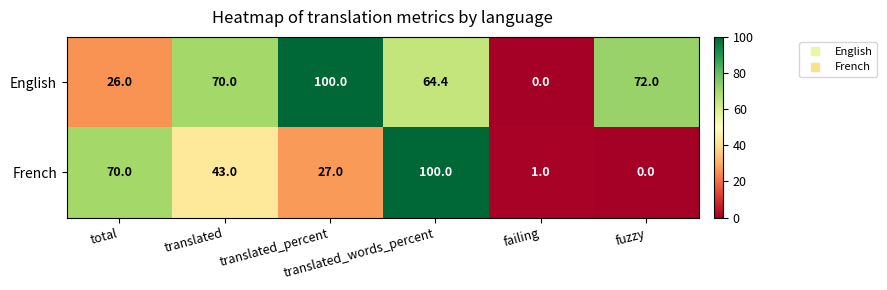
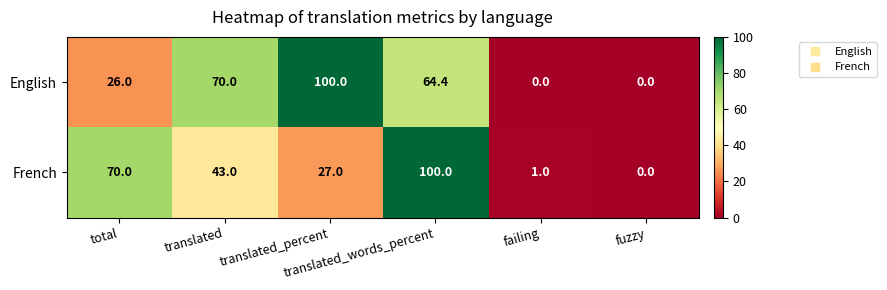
English, fuzzy: 72.0 -> 0.0
